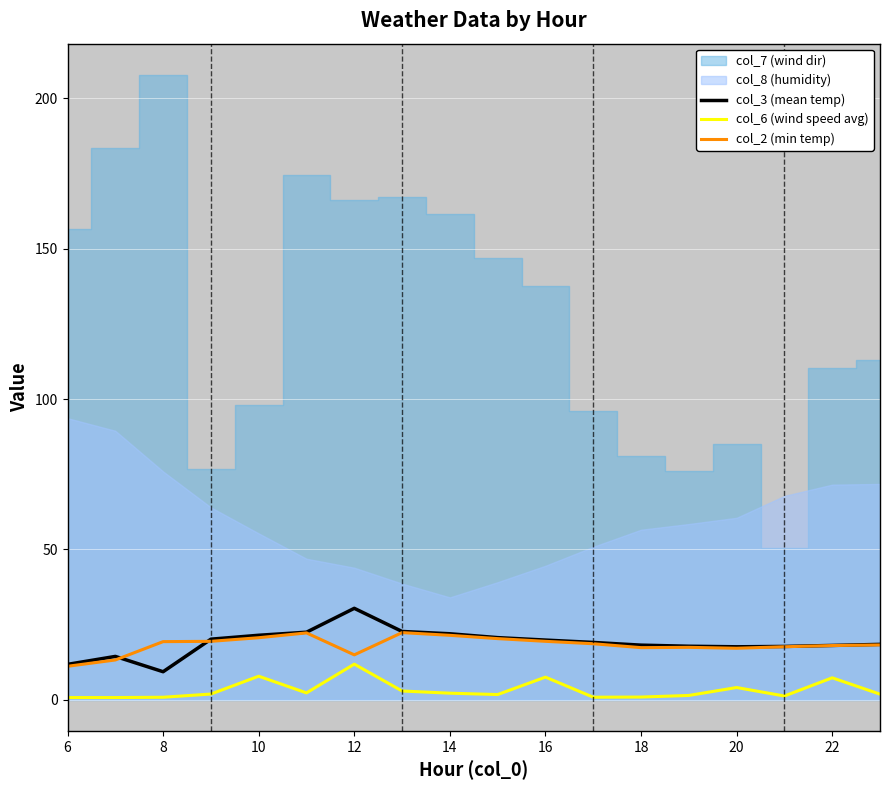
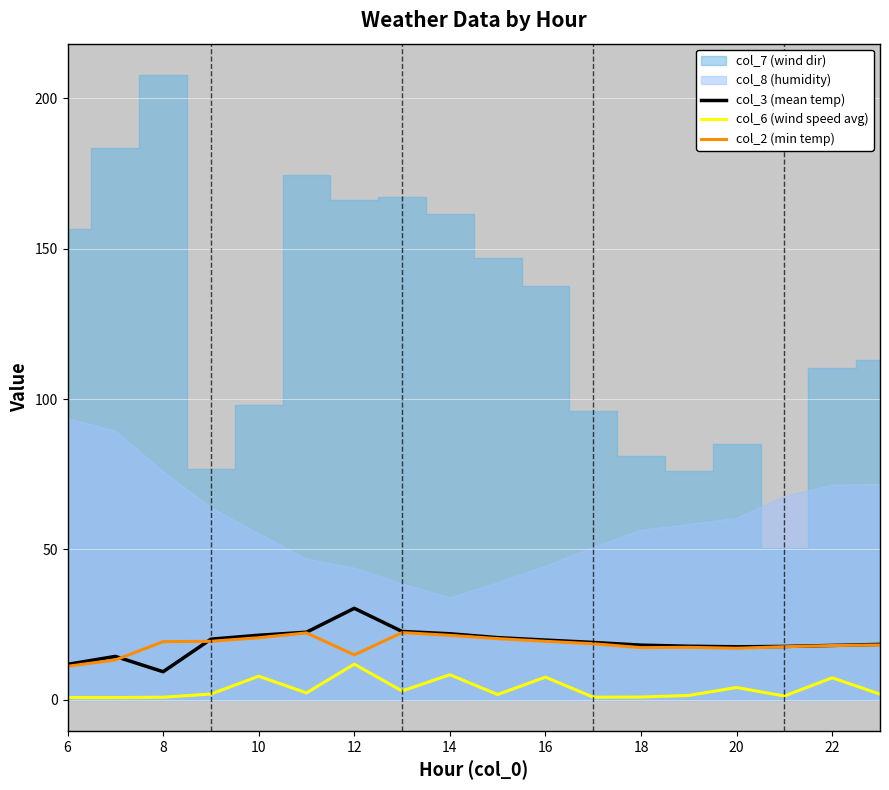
col_6 (wind speed avg), 14: 2 -> 8
